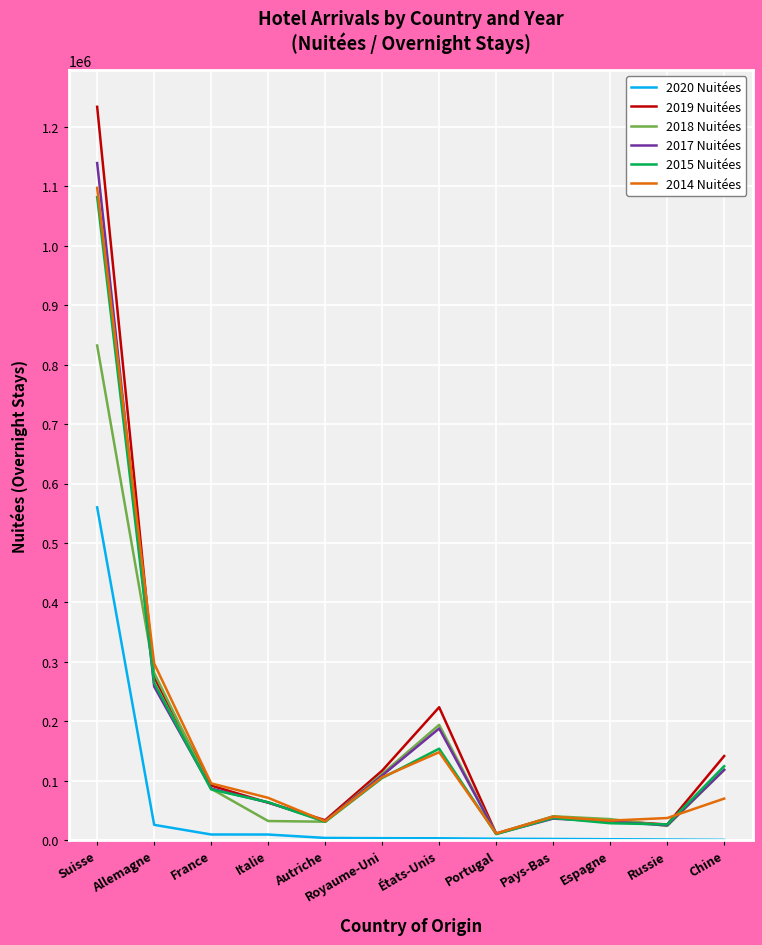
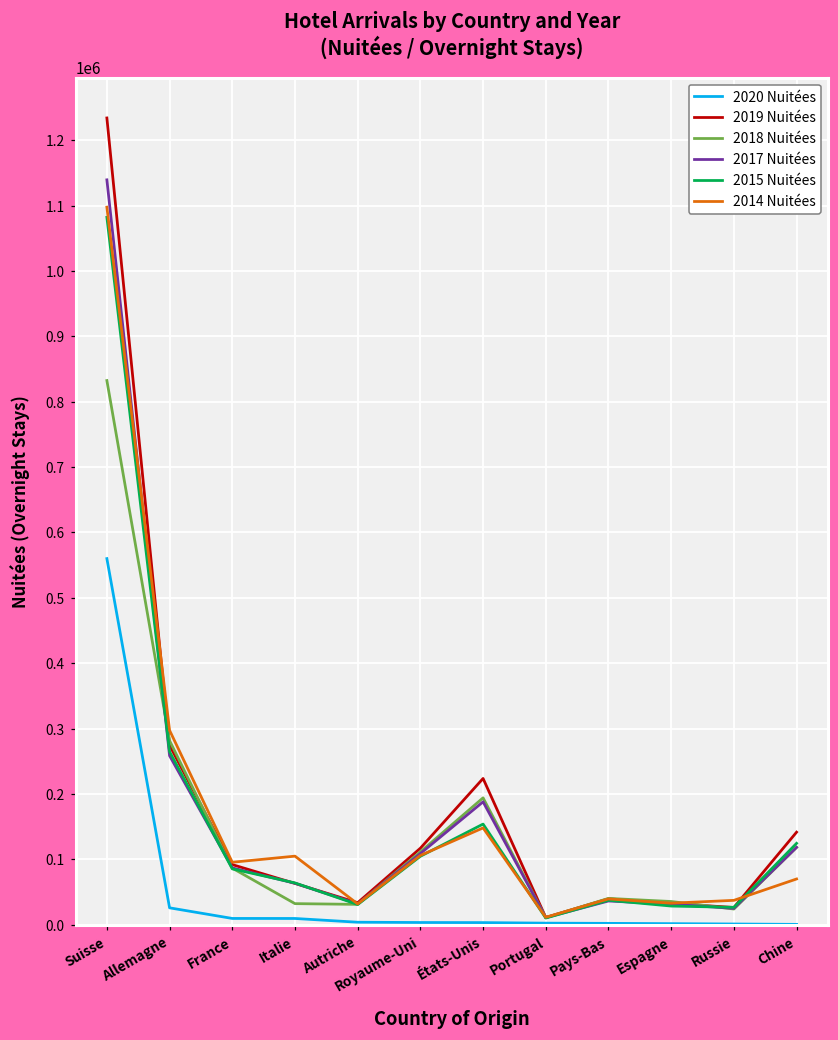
2014 Nuitées, Italie: 70000 -> 100000
